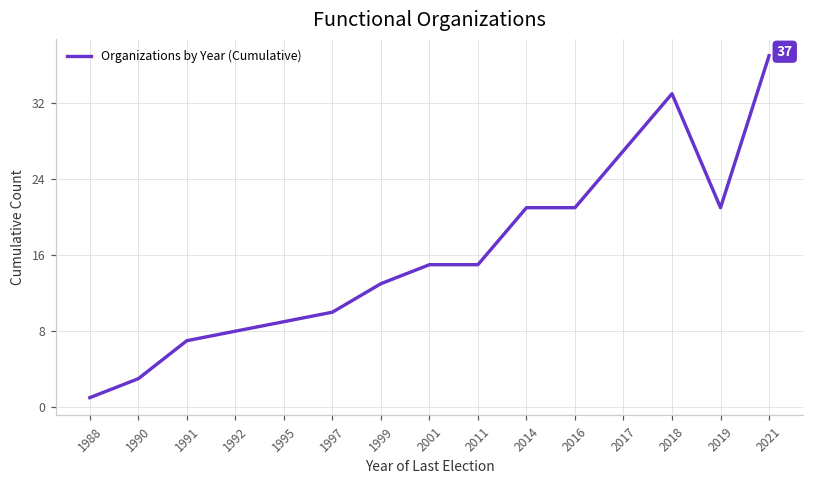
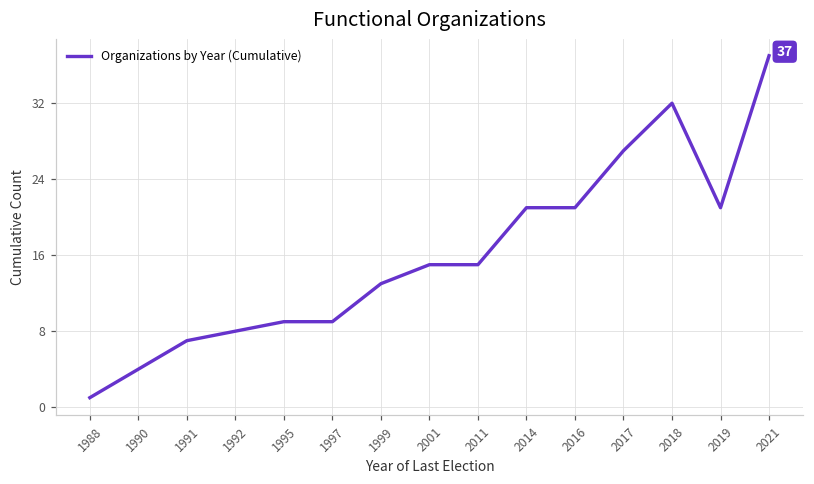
1990: 3 -> 4
1997: 10 -> 9
2018: 33 -> 32
